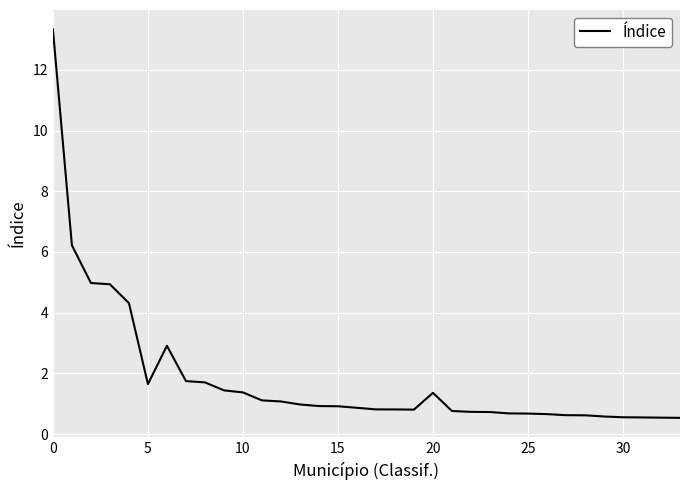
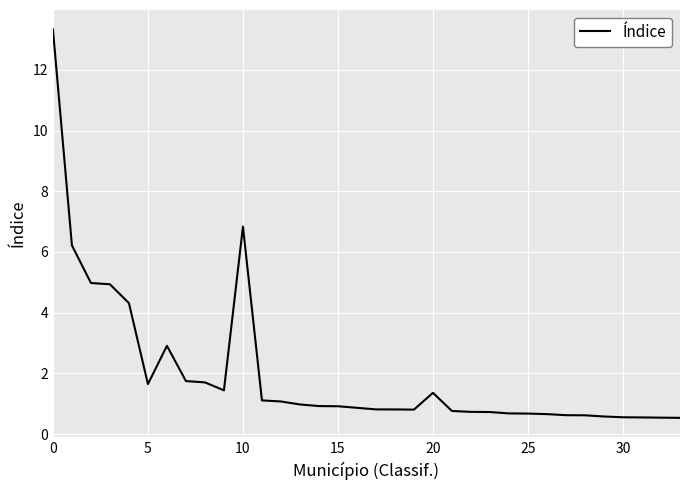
10: 1.4 -> 6.8
